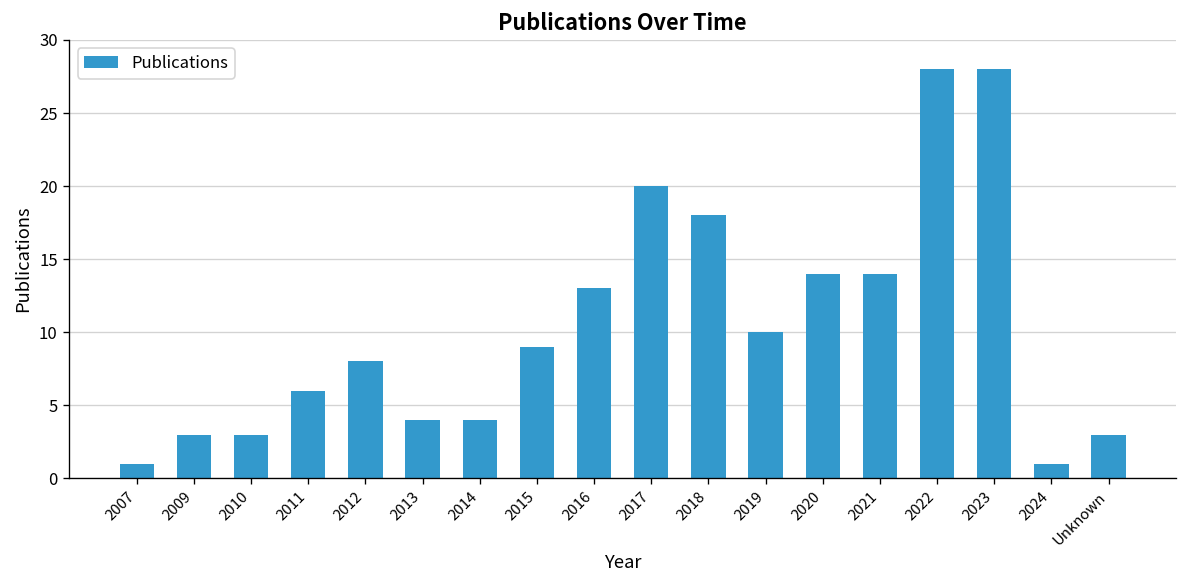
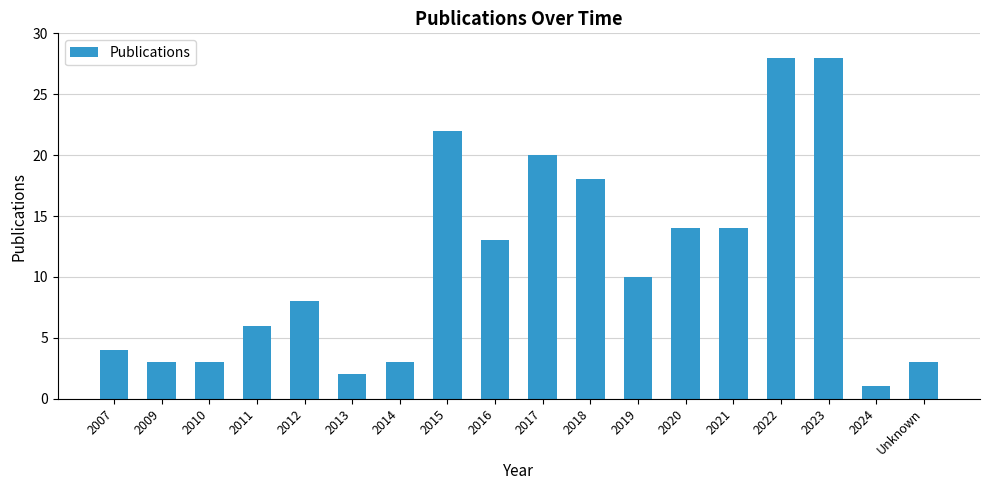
2007: 1 -> 4
2013: 4 -> 2
2014: 4 -> 3
2015: 9 -> 22
